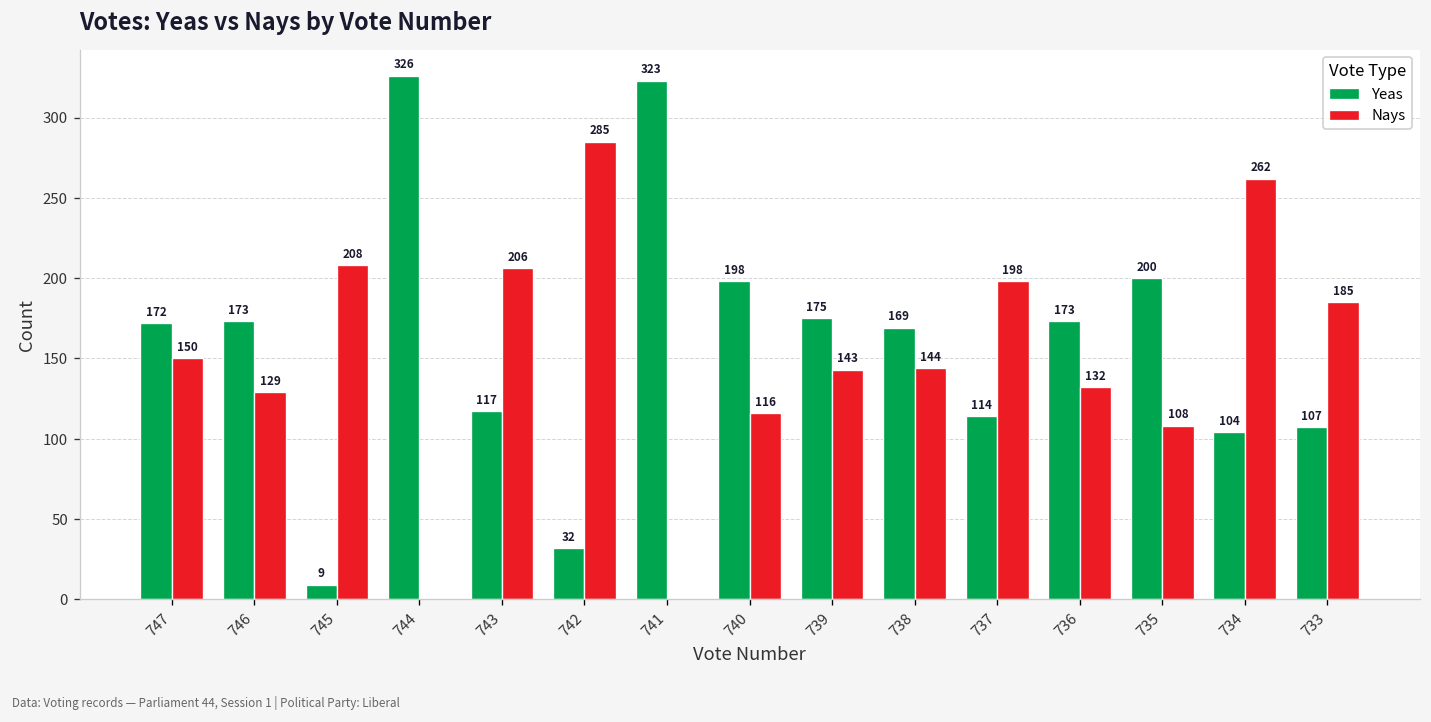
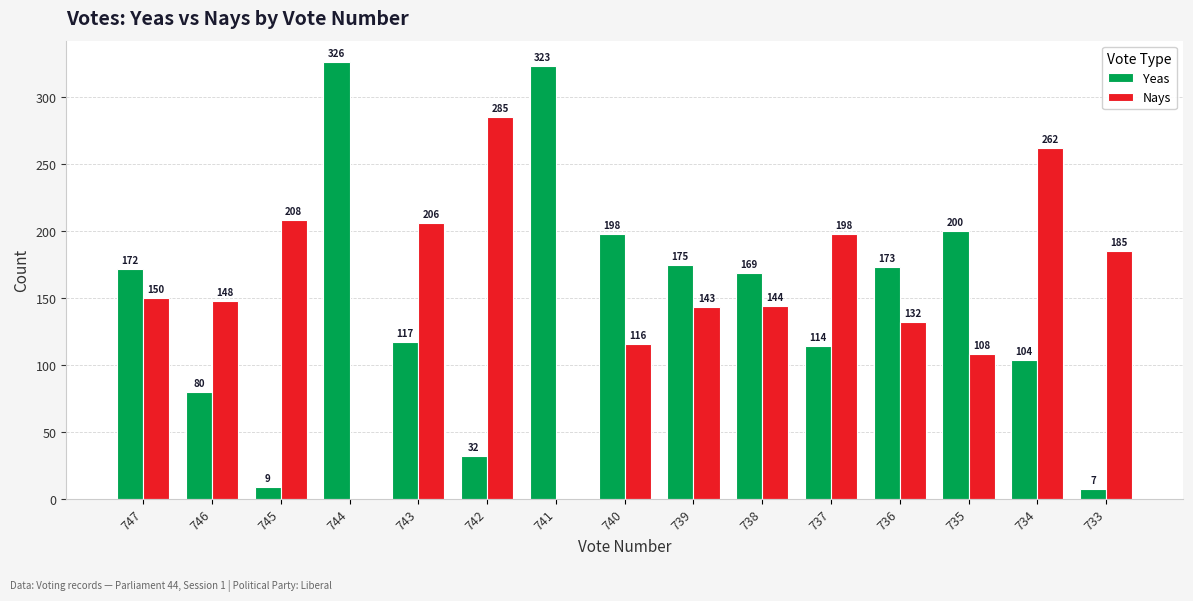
Yeas, 746: 173 -> 80
Nays, 746: 129 -> 148
Yeas, 733: 107 -> 7
